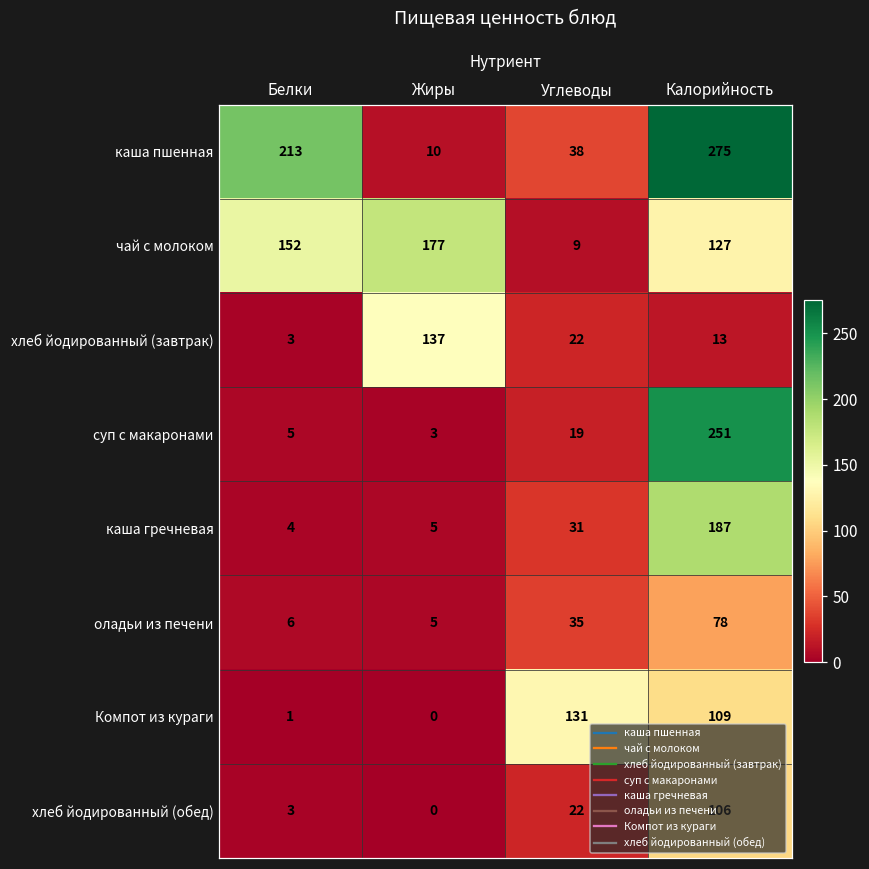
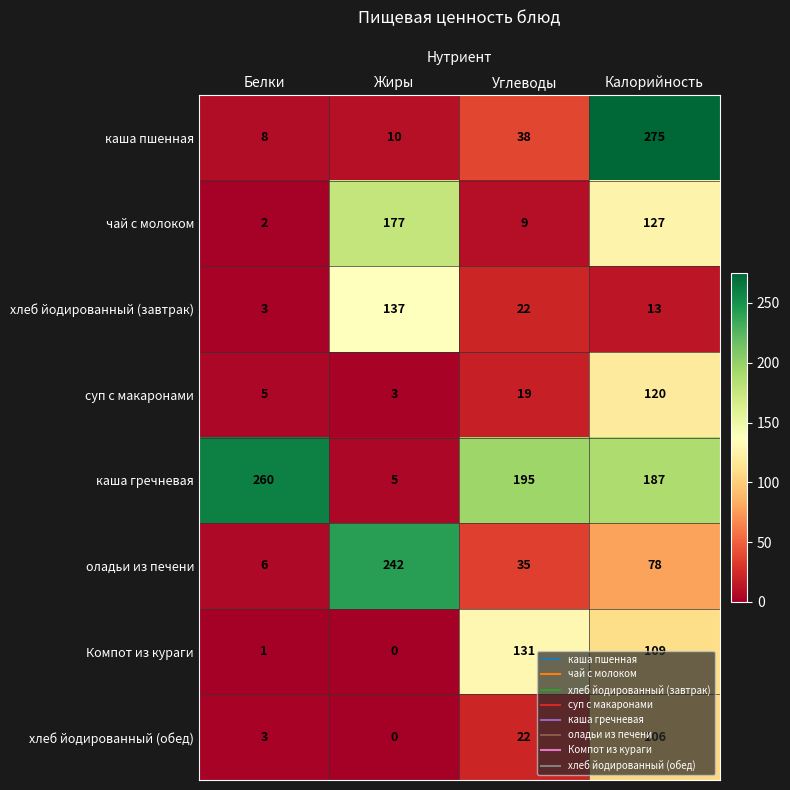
каша пшенная, Белки: 213 -> 8
чай с молоком, Белки: 152 -> 2
суп с макаронами, Калорийность: 251 -> 120
каша гречневая, Белки: 4 -> 260
каша гречневая, Углеводы: 31 -> 195
оладьи из печени, Жиры: 5 -> 242
